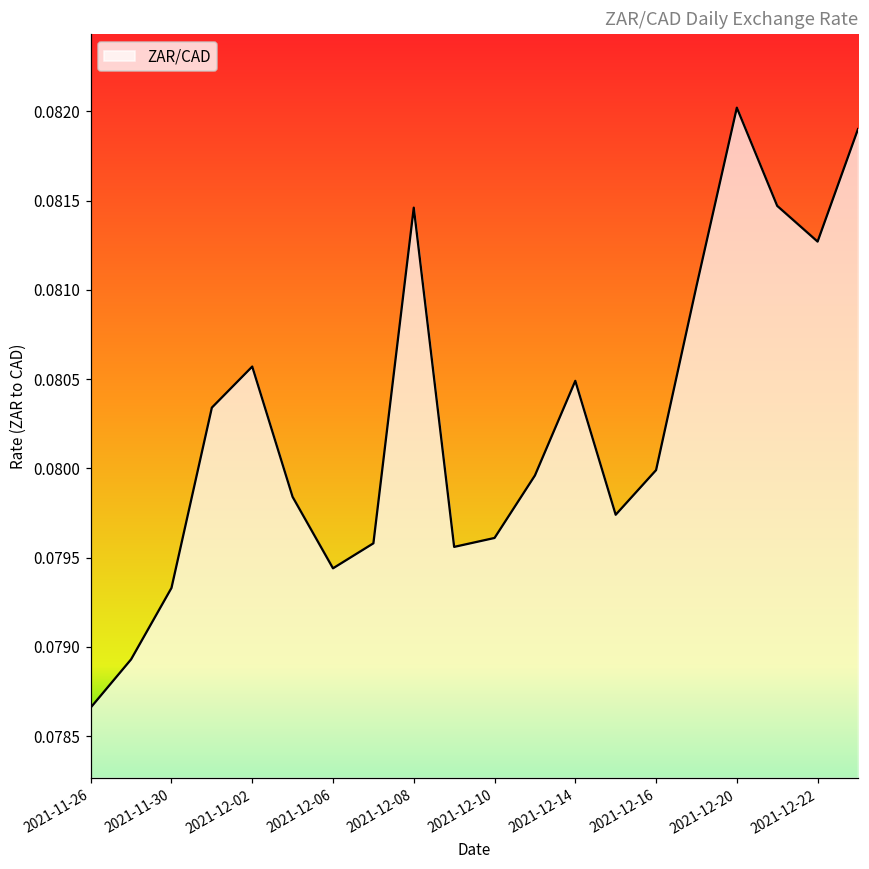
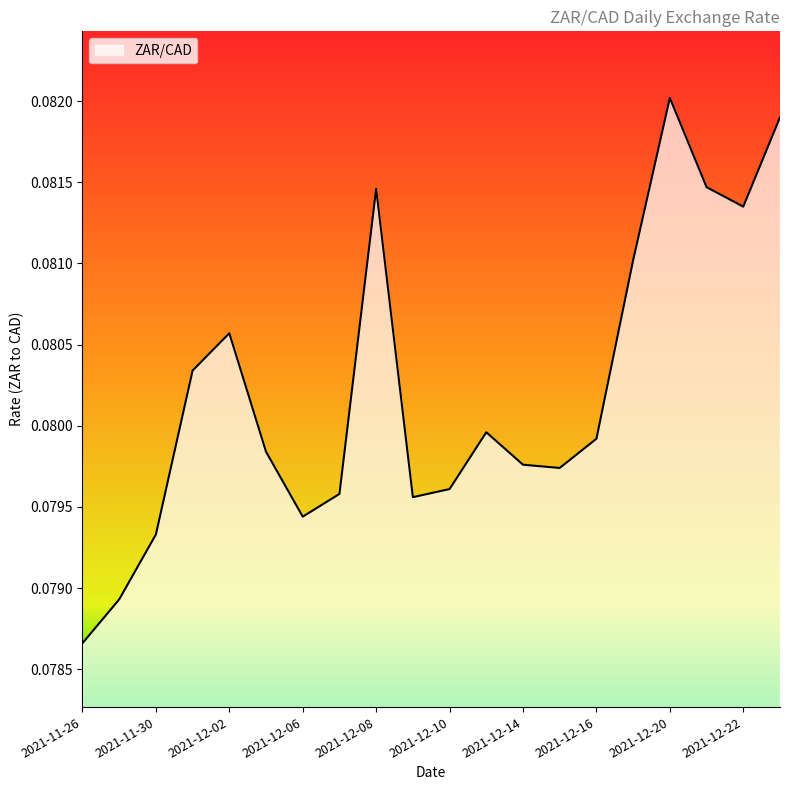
2021-12-14: 0.08049 -> 0.07976
2021-12-16: 0.07999 -> 0.07992
2021-12-22: 0.08127 -> 0.08135
